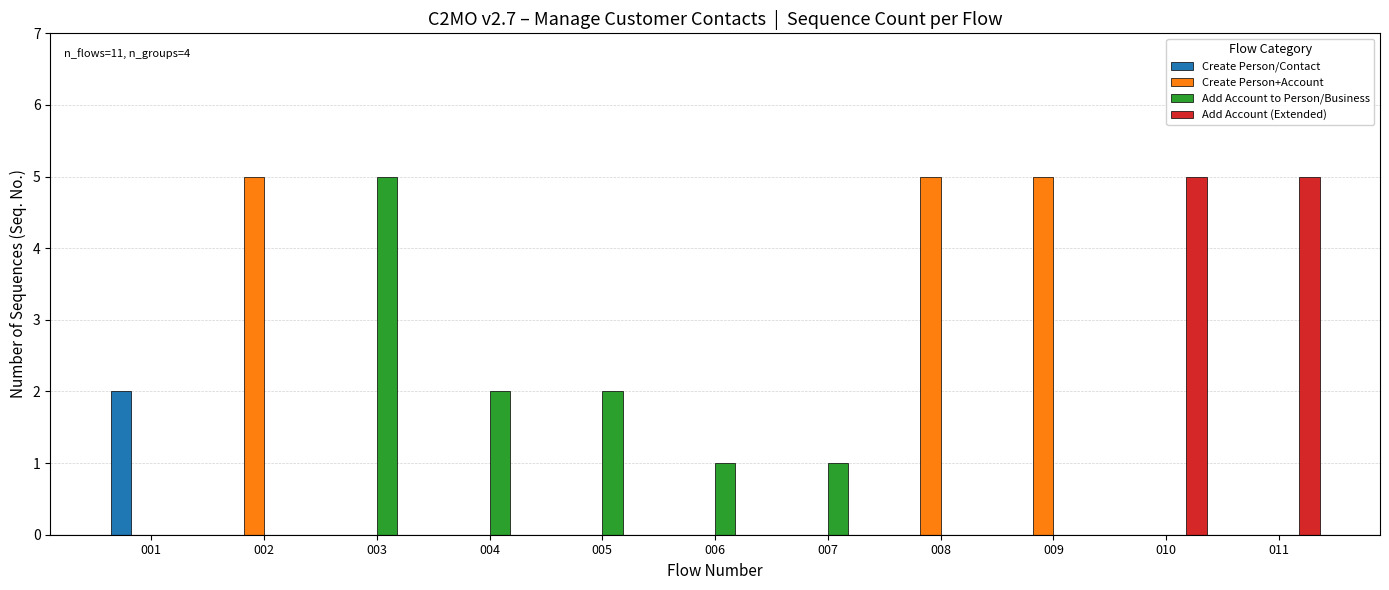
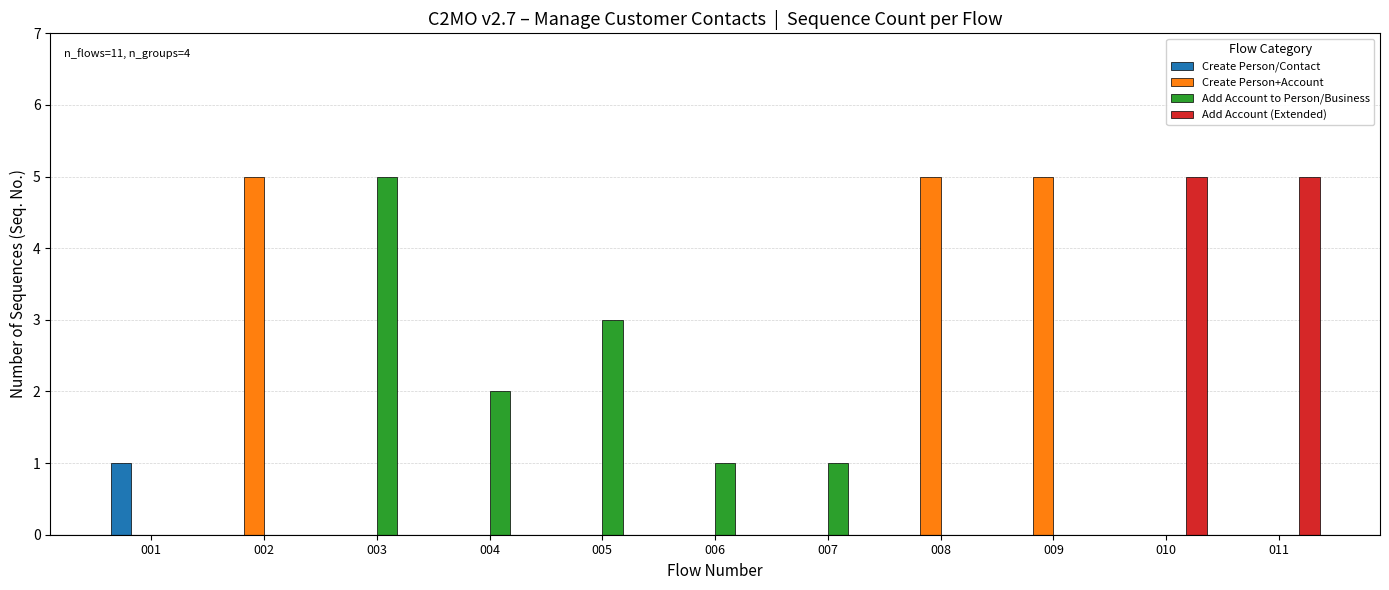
Create Person/Contact, 001: 2 -> 1
Add Account to Person/Business, 005: 2 -> 3
